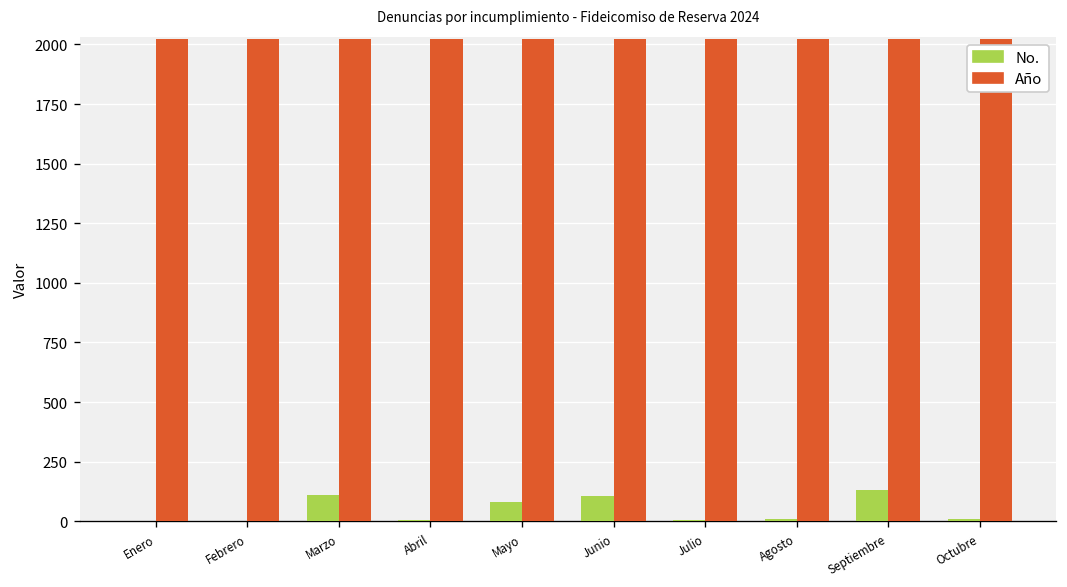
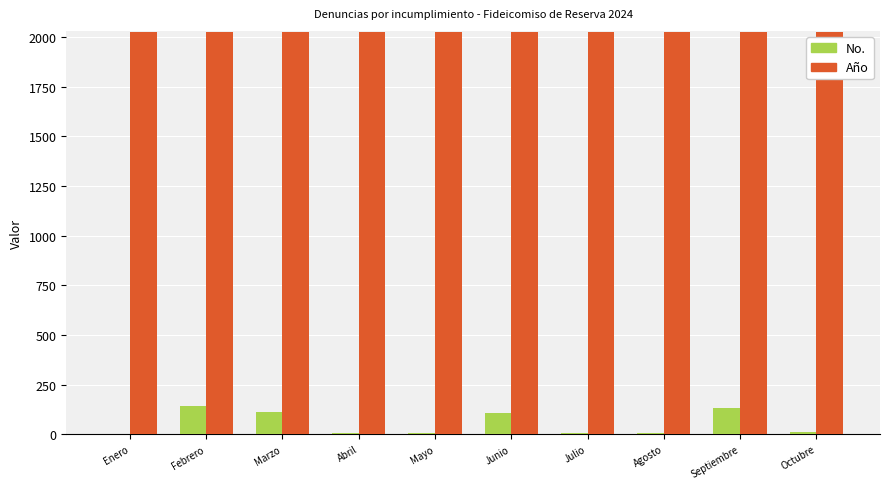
No., Febrero: 0 -> 140
No., Mayo: 80 -> 10
